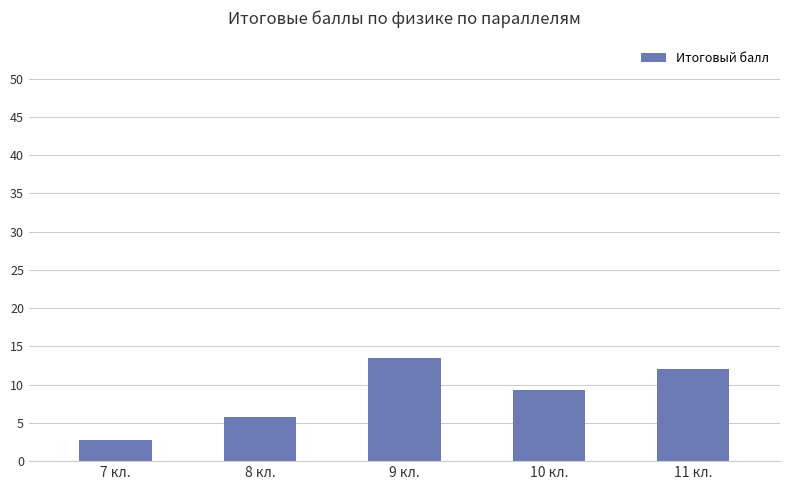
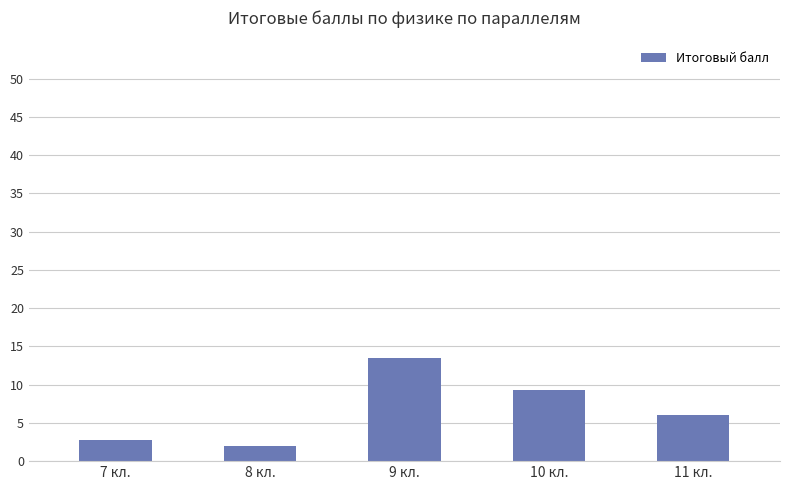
8 кл.: 6 -> 2
11 кл.: 12 -> 6
